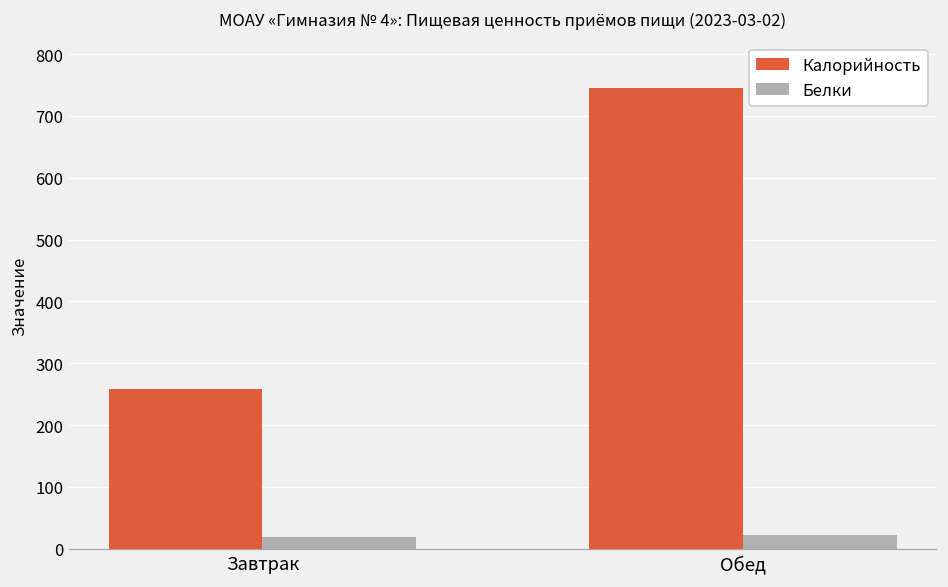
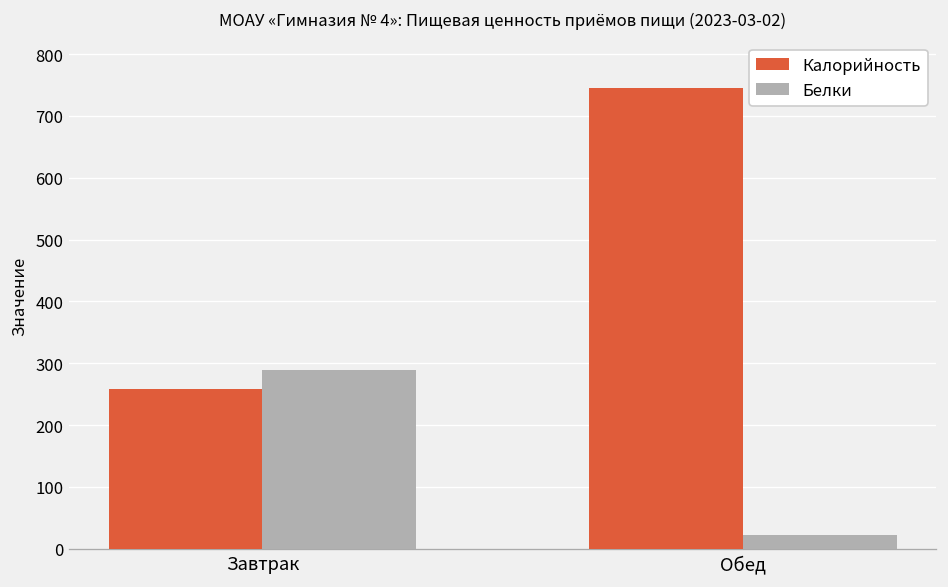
Белки, Завтрак: 20 -> 290
